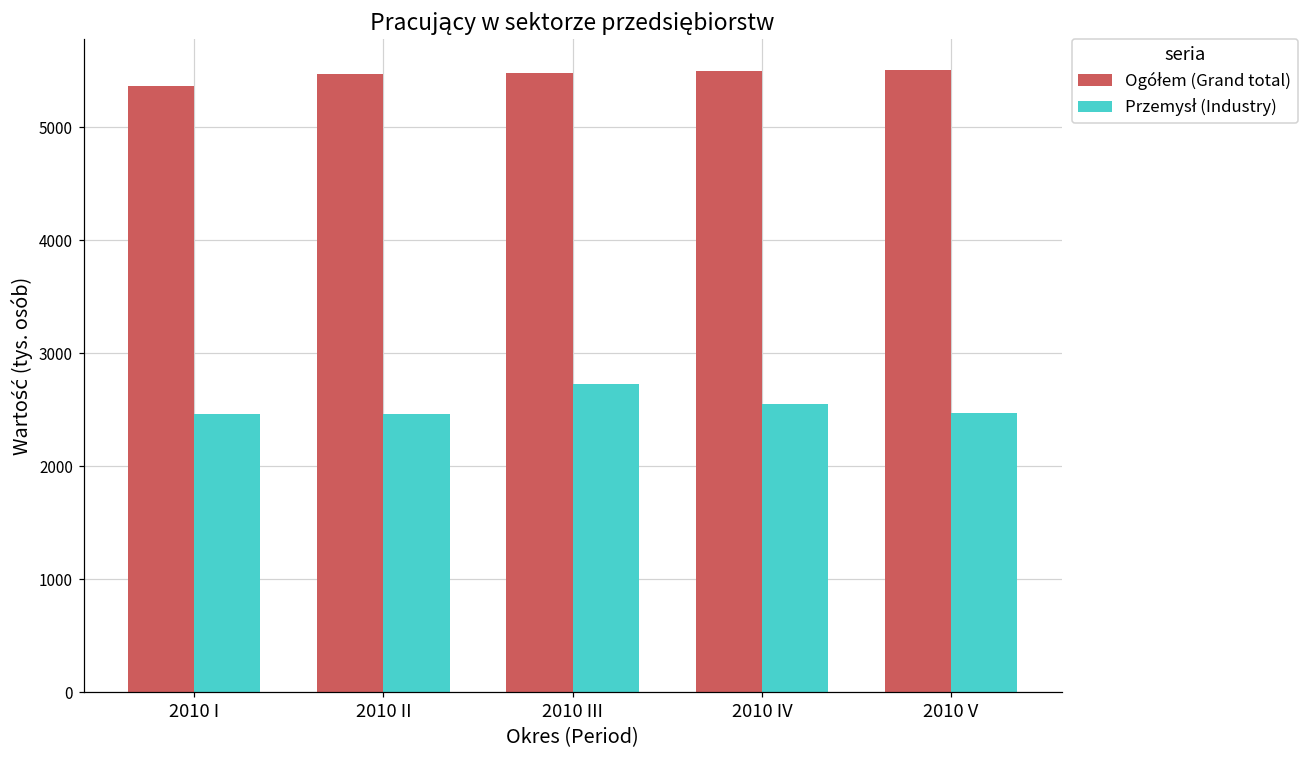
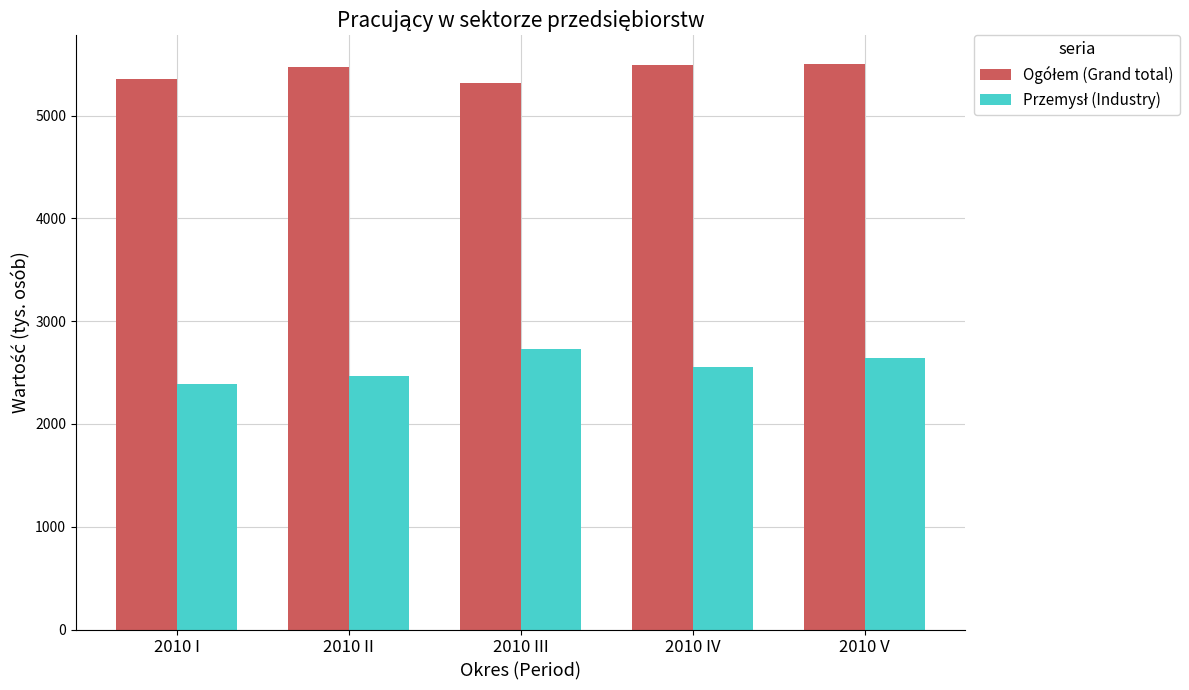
Przemysł (Industry), 2010 I: 2470 -> 2390
Ogółem (Grand total), 2010 III: 5480 -> 5320
Przemysł (Industry), 2010 V: 2480 -> 2640
